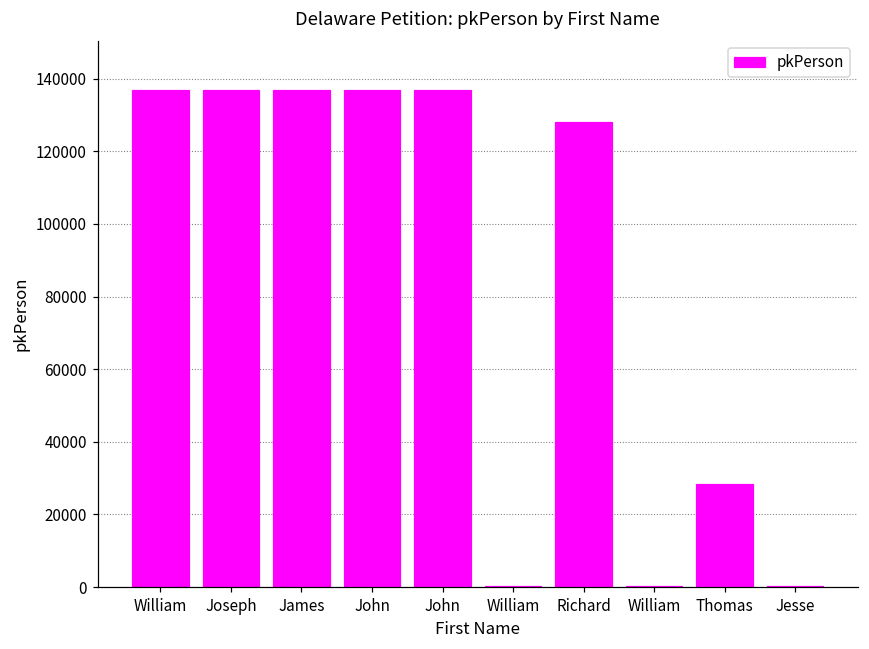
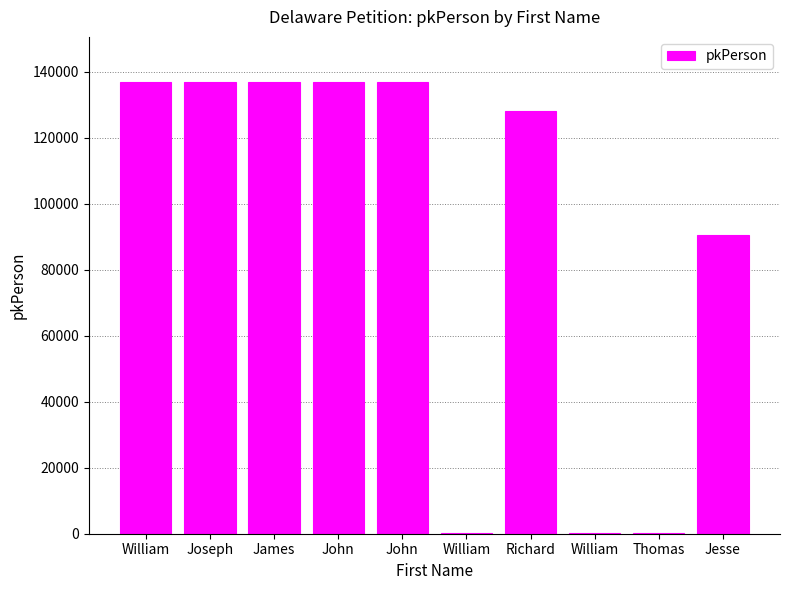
Thomas: 28000 -> 0
Jesse: 0 -> 91000
